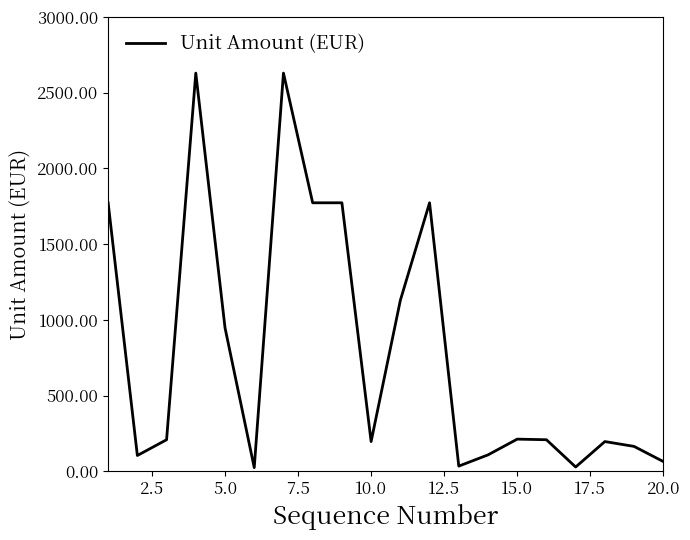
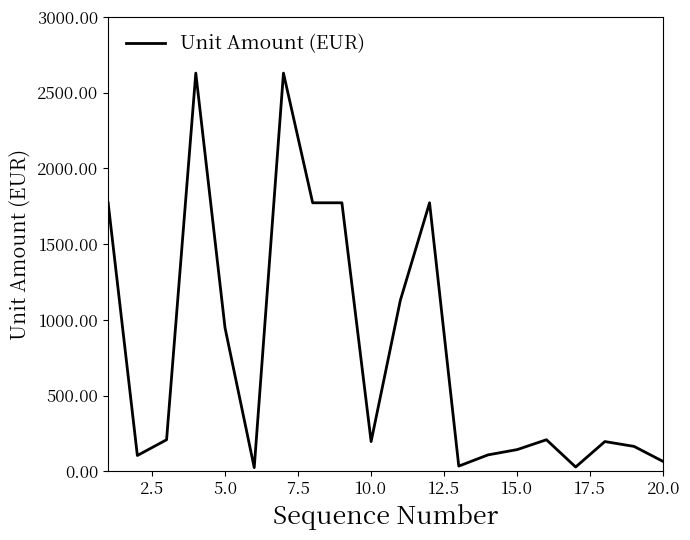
15.0: 210 -> 140
